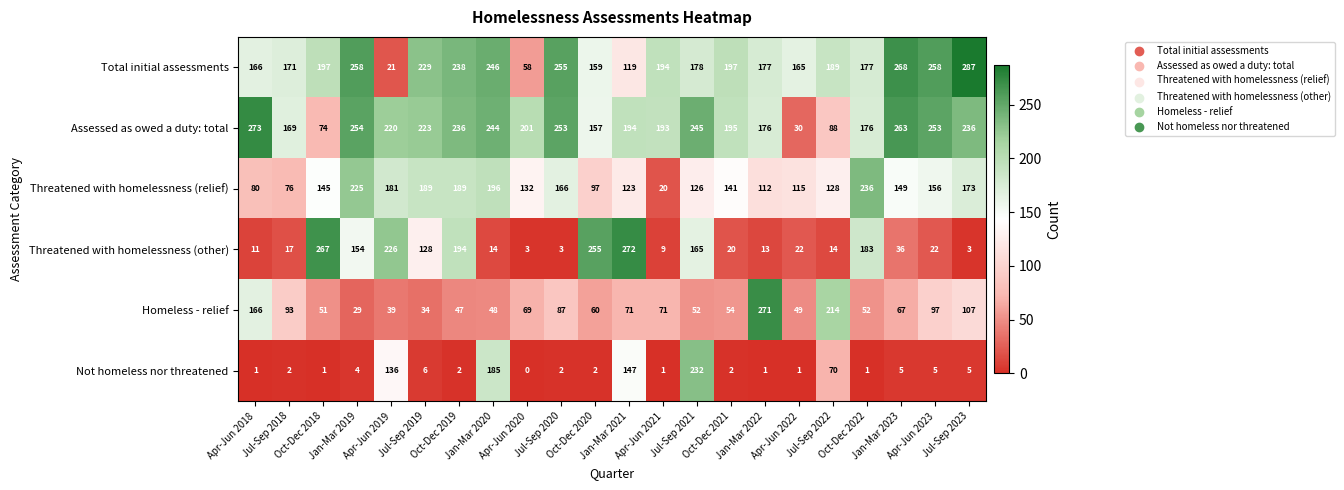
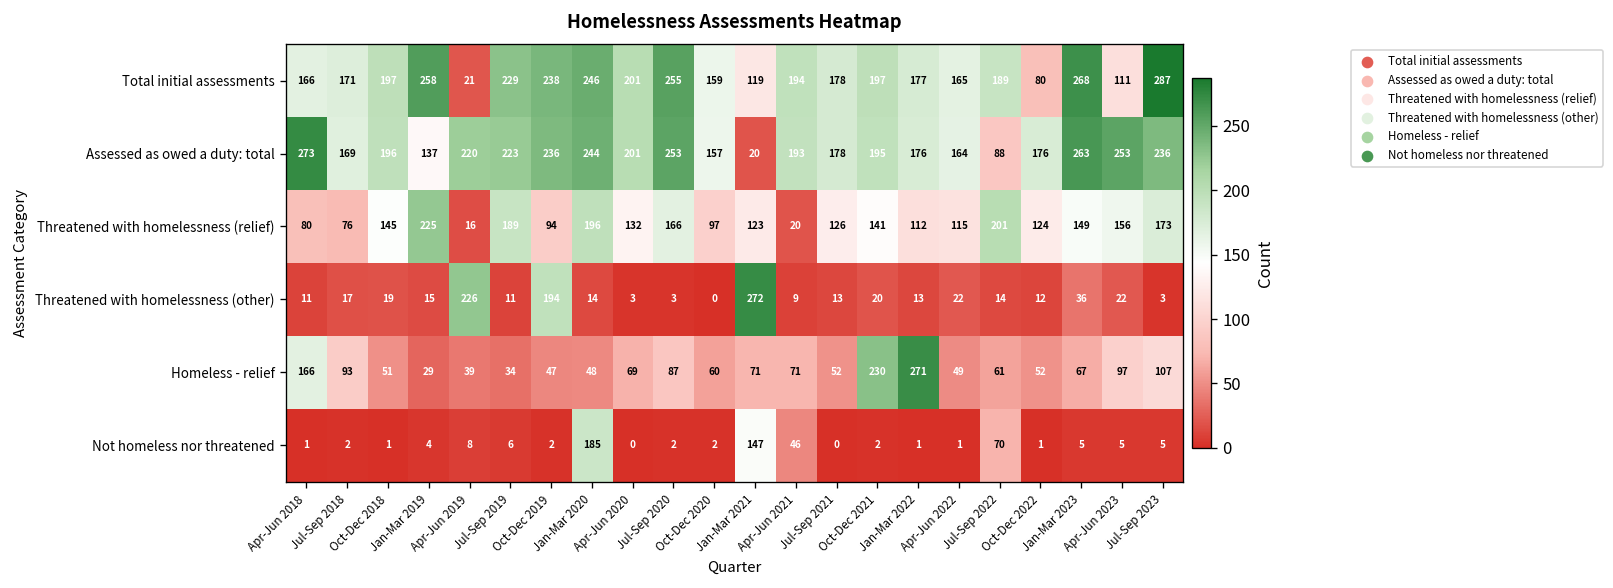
Total initial assessments, Apr-Jun 2020: 58 -> 201
Total initial assessments, Oct-Dec 2022: 177 -> 80
Total initial assessments, Apr-Jun 2023: 258 -> 111
Assessed as owed a duty: total, Oct-Dec 2018: 74 -> 196
Assessed as owed a duty: total, Jan-Mar 2019: 254 -> 137
Assessed as owed a duty: total, Jan-Mar 2021: 194 -> 20
Assessed as owed a duty: total, Jul-Sep 2021: 245 -> 178
Assessed as owed a duty: total, Apr-Jun 2022: 30 -> 164
Threatened with homelessness (relief), Apr-Jun 2019: 181 -> 16
Threatened with homelessness (relief), Oct-Dec 2019: 189 -> 94
Threatened with homelessness (relief), Jul-Sep 2022: 128 -> 201
Threatened with homelessness (relief), Oct-Dec 2022: 236 -> 124
Threatened with homelessness (other), Oct-Dec 2018: 267 -> 19
Threatened with homelessness (other), Jan-Mar 2019: 154 -> 15
Threatened with homelessness (other), Jul-Sep 2019: 128 -> 11
Threatened with homelessness (other), Oct-Dec 2020: 255 -> 0
Threatened with homelessness (other), Jul-Sep 2021: 165 -> 13
Threatened with homelessness (other), Oct-Dec 2022: 183 -> 12
Homeless - relief, Oct-Dec 2021: 54 -> 230
Homeless - relief, Jul-Sep 2022: 214 -> 61
Not homeless nor threatened, Apr-Jun 2019: 136 -> 8
Not homeless nor threatened, Apr-Jun 2021: 1 -> 46
Not homeless nor threatened, Jul-Sep 2021: 232 -> 0
